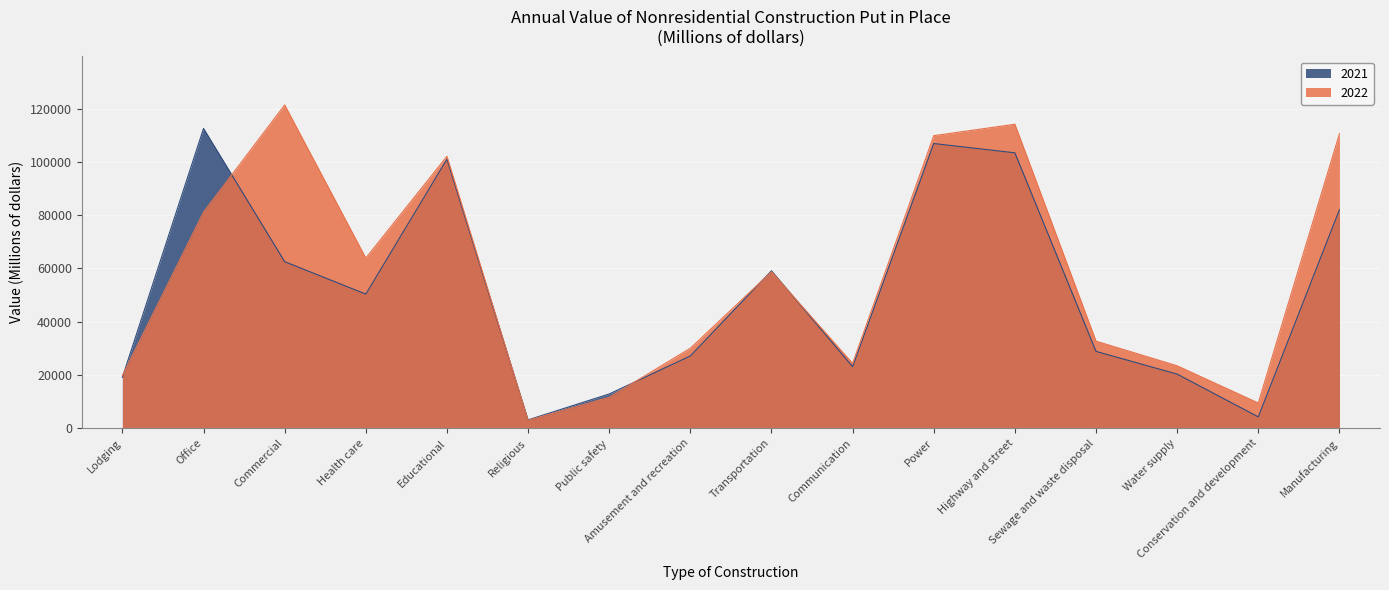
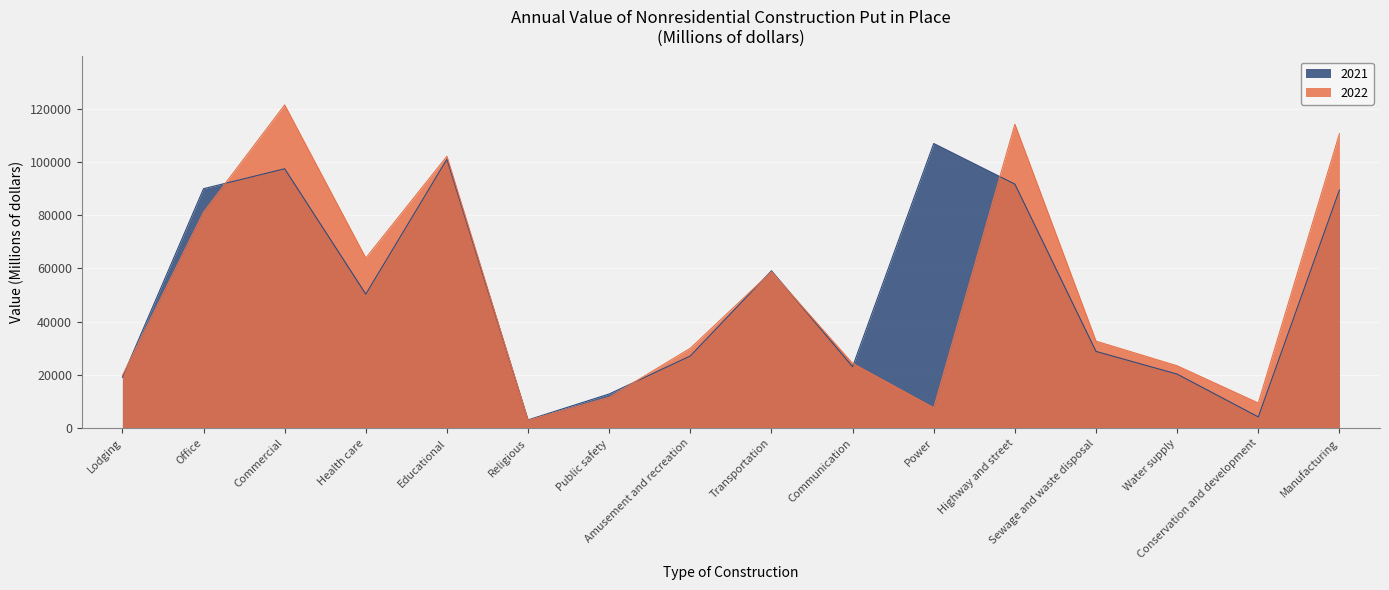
2021, Office: 113000 -> 90000
2021, Commercial: 63000 -> 97000
2022, Power: 110000 -> 8000
2021, Highway and street: 103000 -> 92000
2021, Manufacturing: 82000 -> 89000
